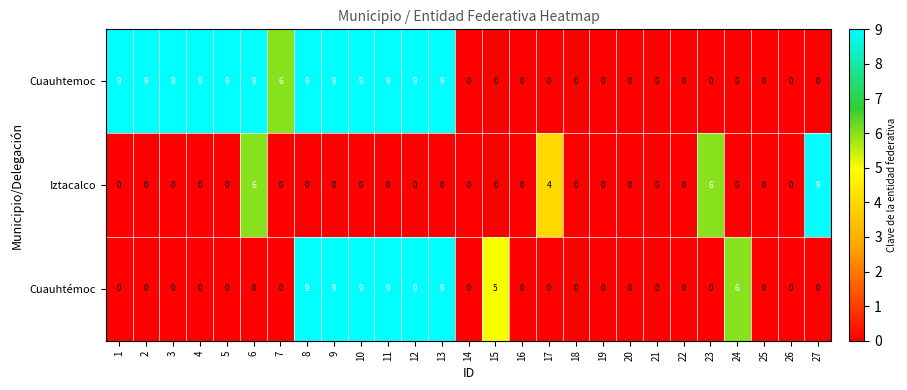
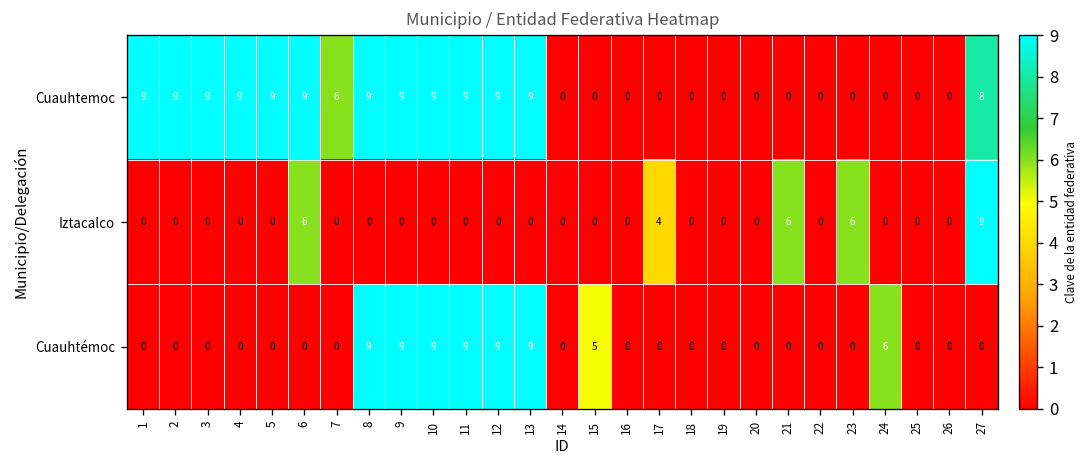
Cuauhtemoc, 27: 0 -> 8
Iztacalco, 21: 0 -> 6
